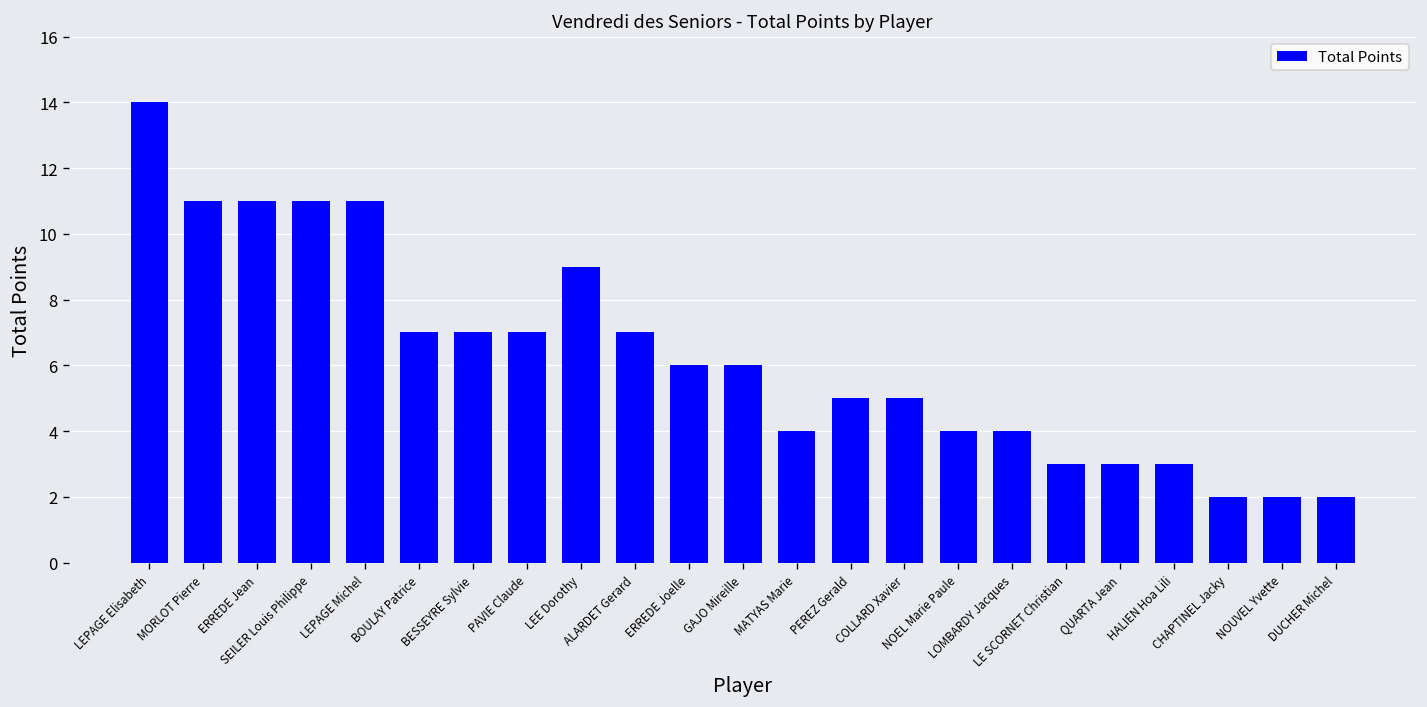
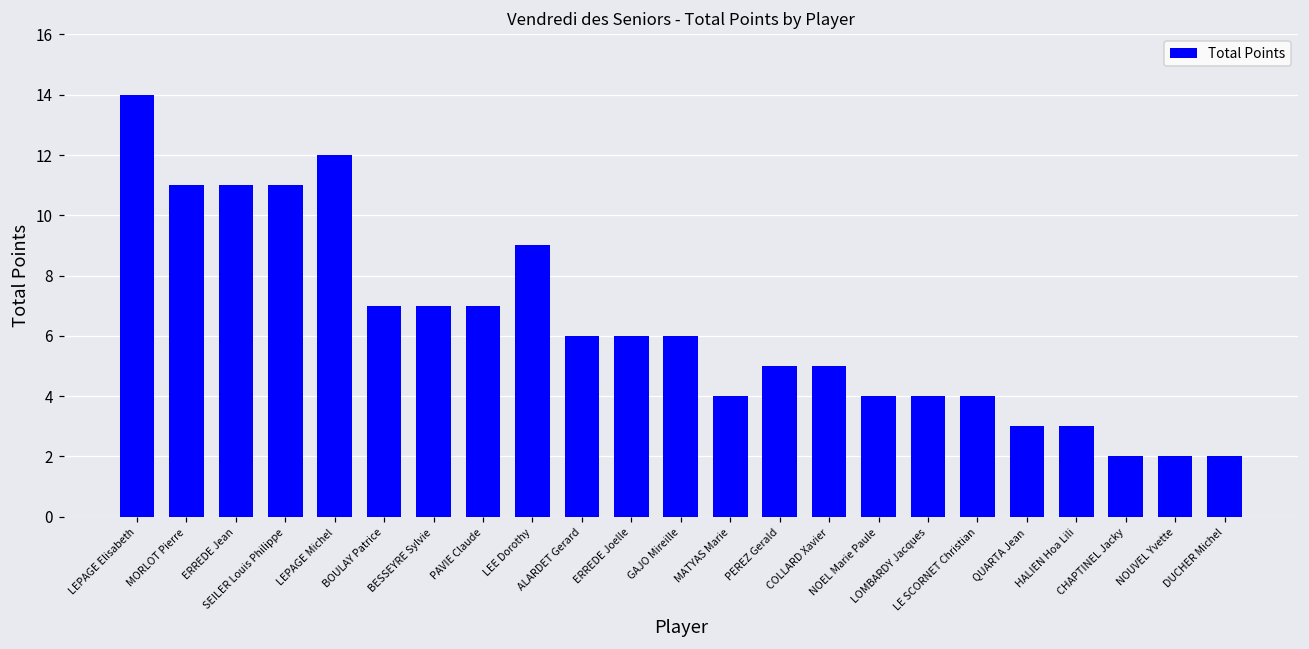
LEPAGE Michel: 11 -> 12
ALARDET Gerard: 7 -> 6
LE SCORNET Christian: 3 -> 4
